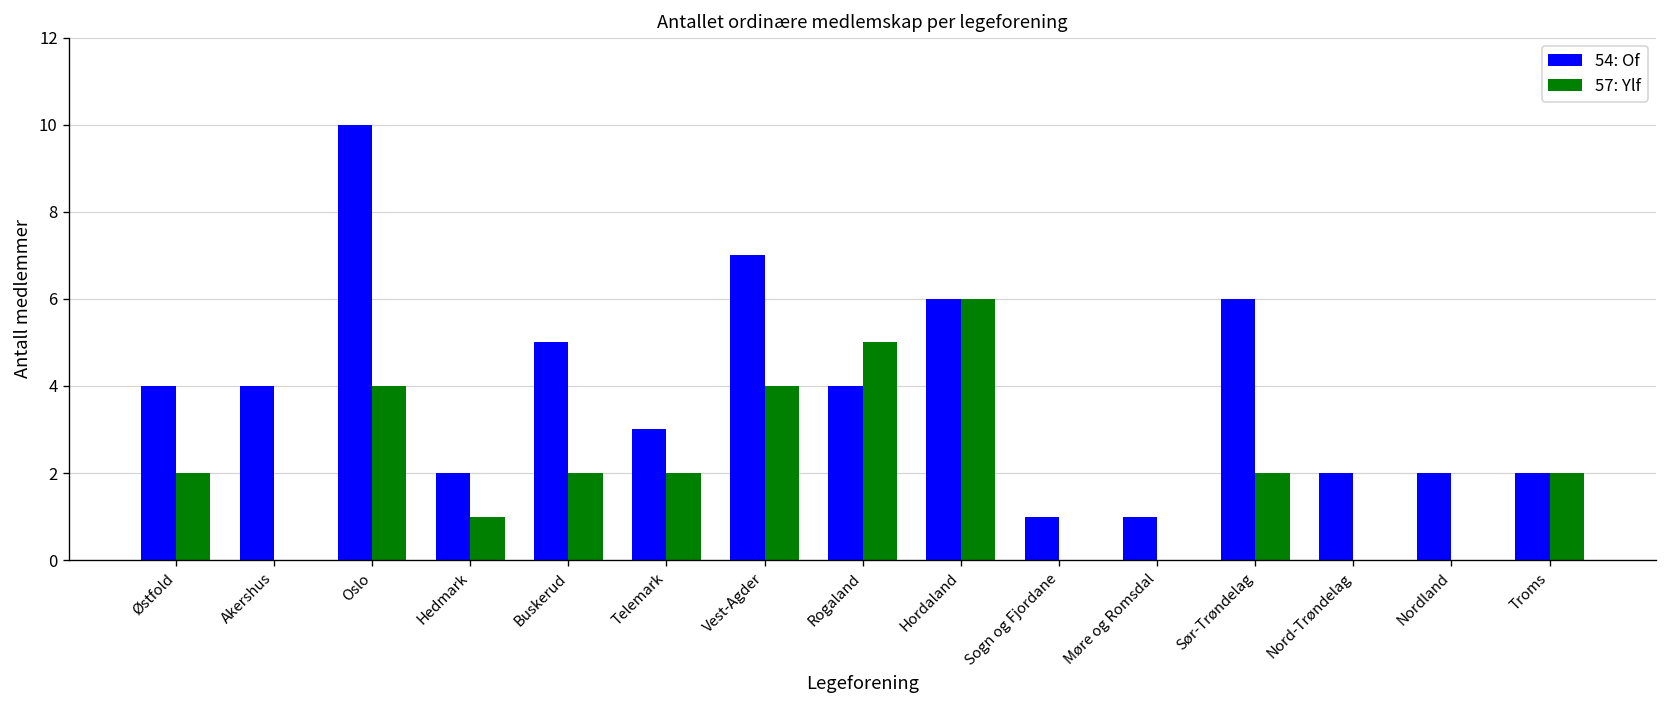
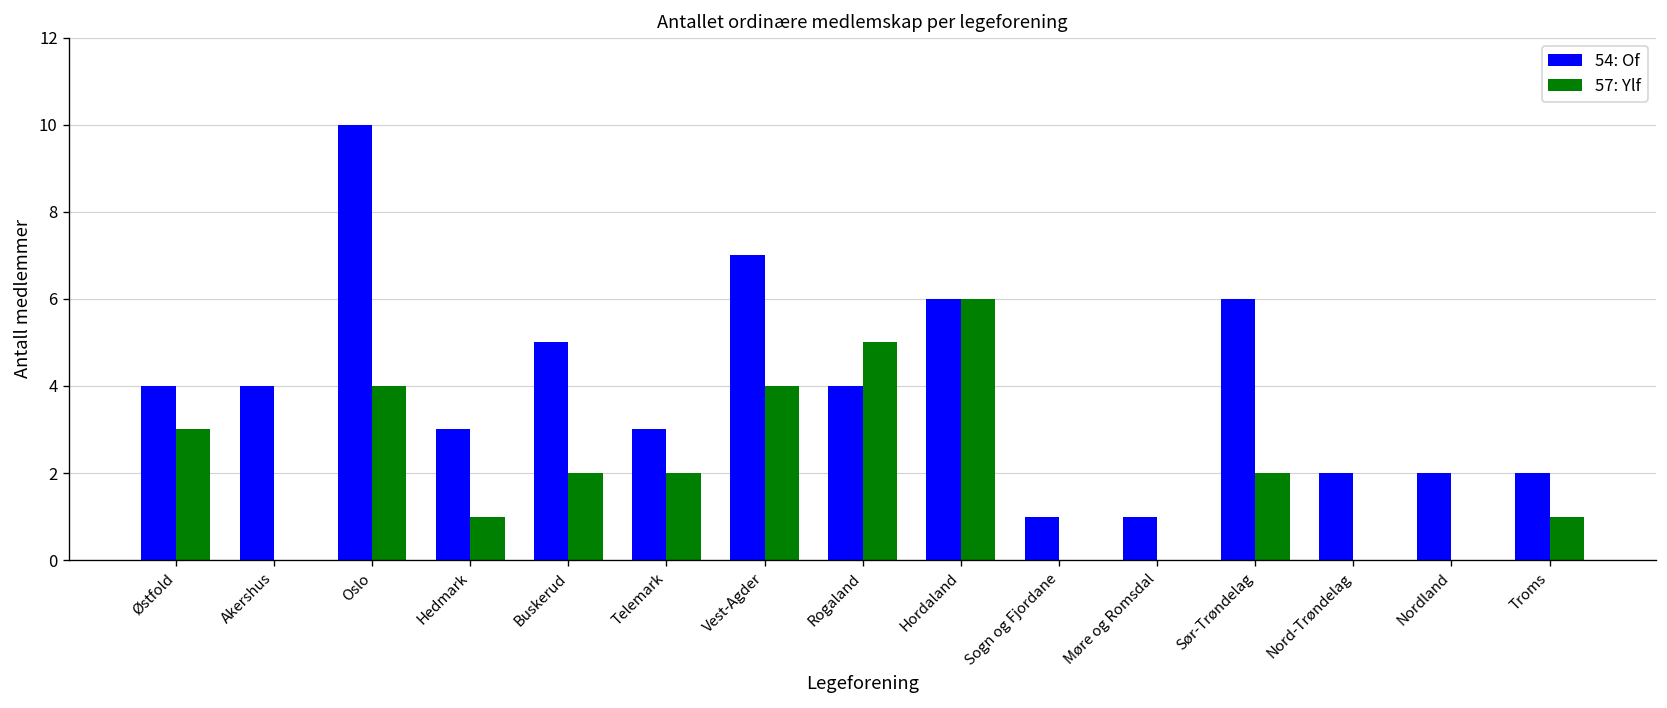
57: Ylf, Østfold: 2 -> 3
54: Of, Hedmark: 2 -> 3
57: Ylf, Troms: 2 -> 1
